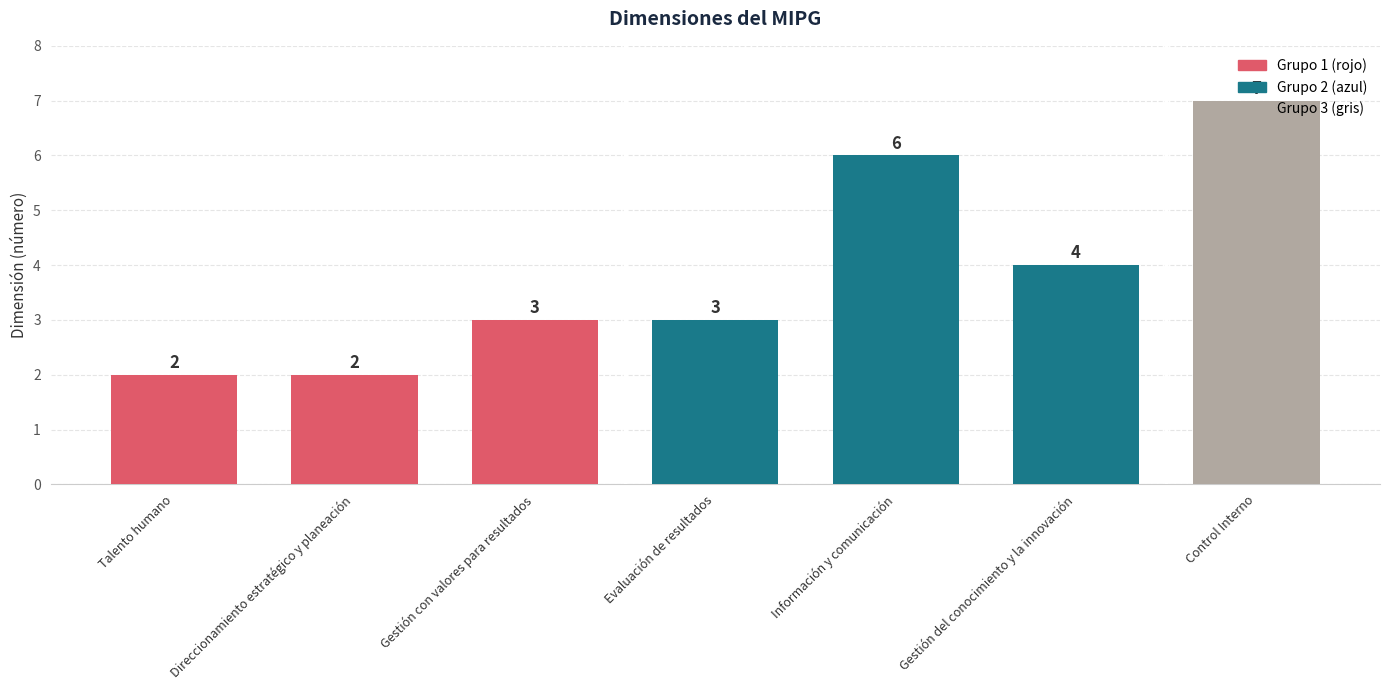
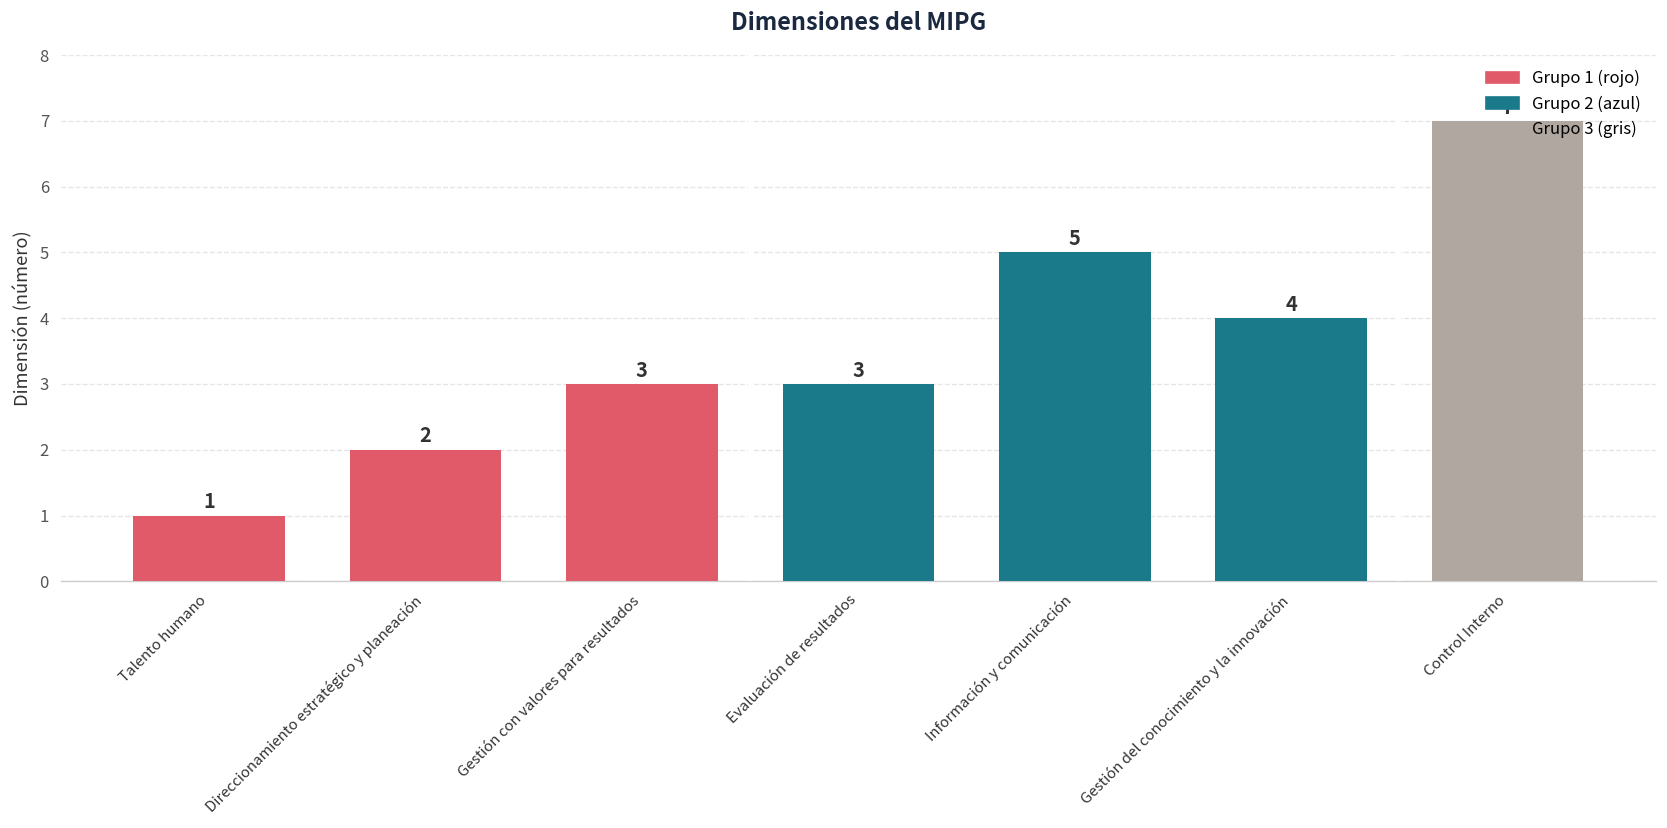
Talento humano: 2 -> 1
Información y comunicación: 6 -> 5
